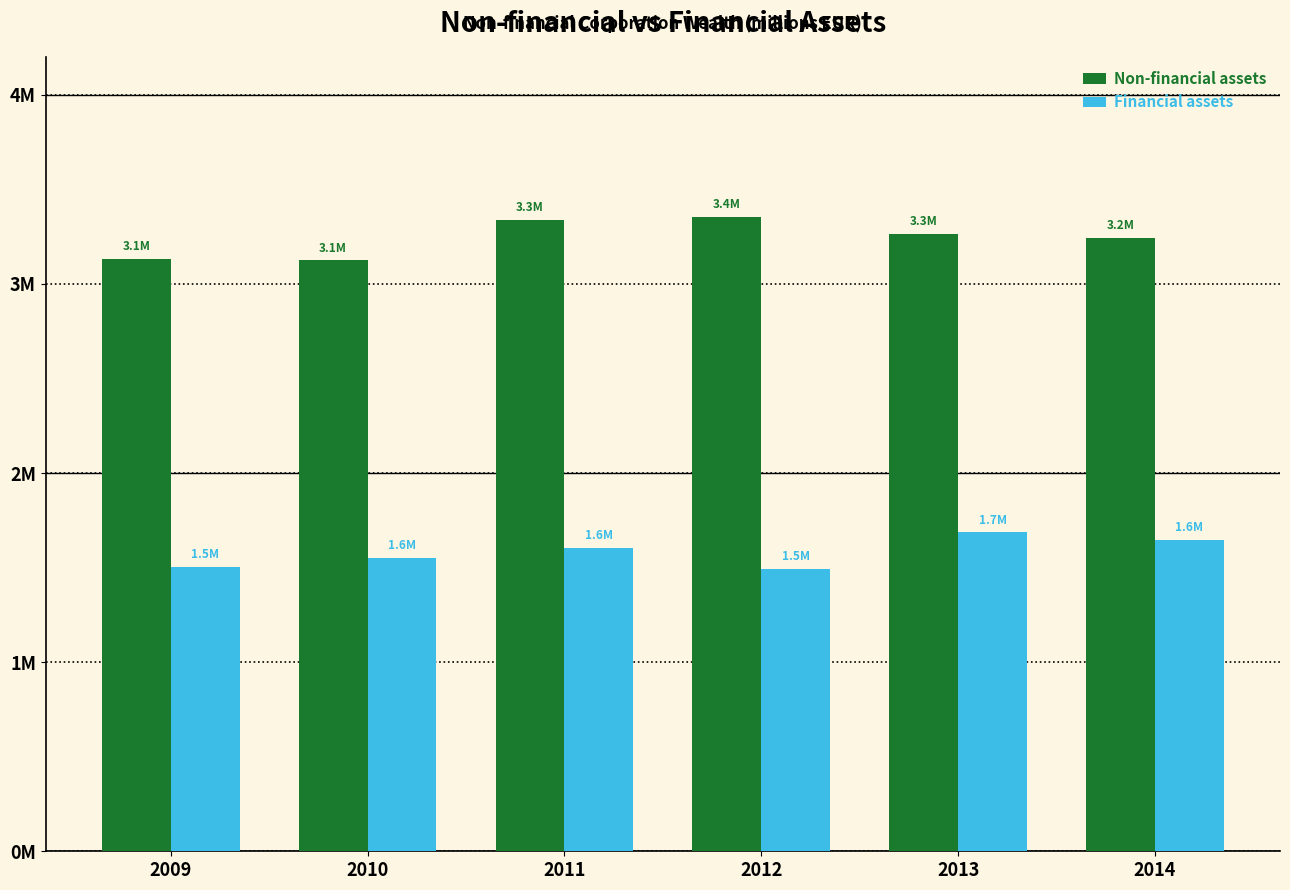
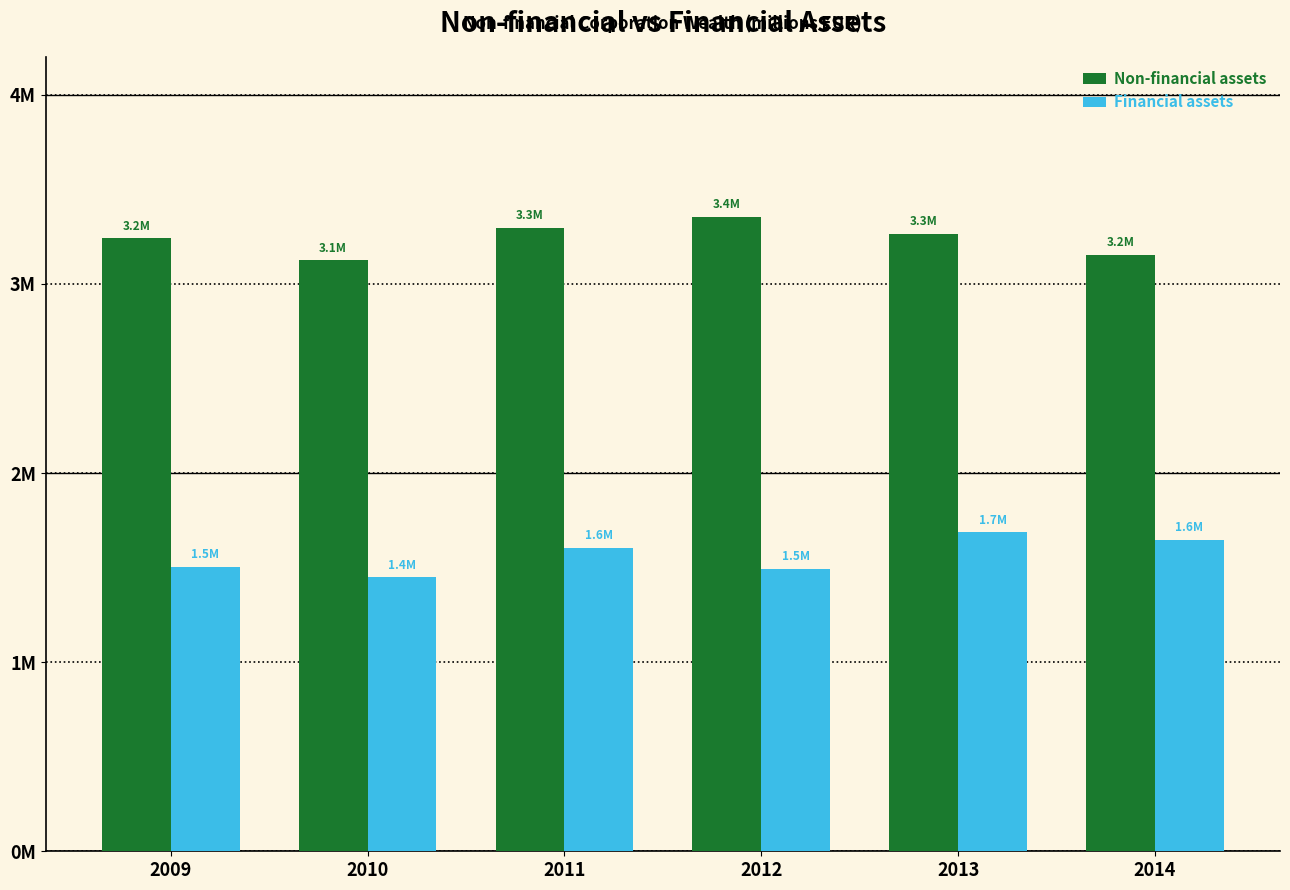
Non-financial assets, 2009: 3.1M -> 3.2M
Financial assets, 2010: 1.6M -> 1.4M
Non-financial assets, 2011: 3340000 -> 3300000
Non-financial assets, 2014: 3240000 -> 3150000
